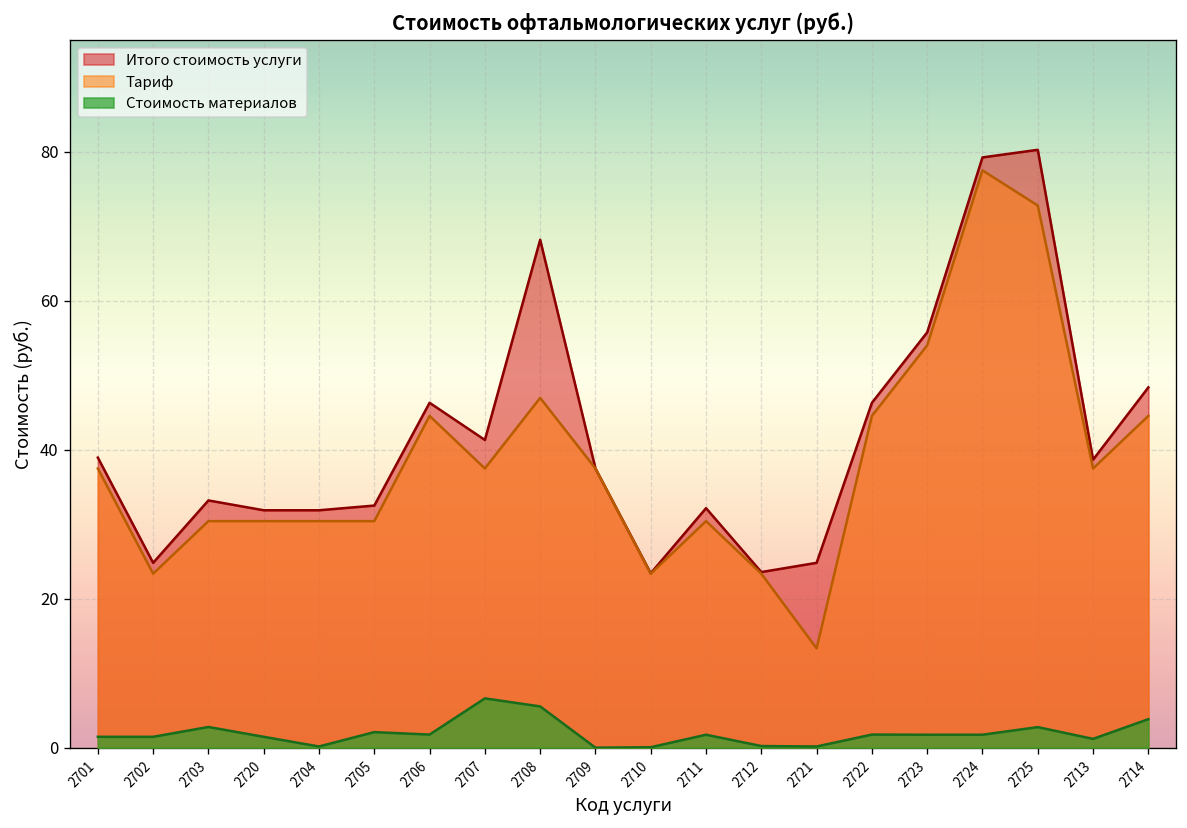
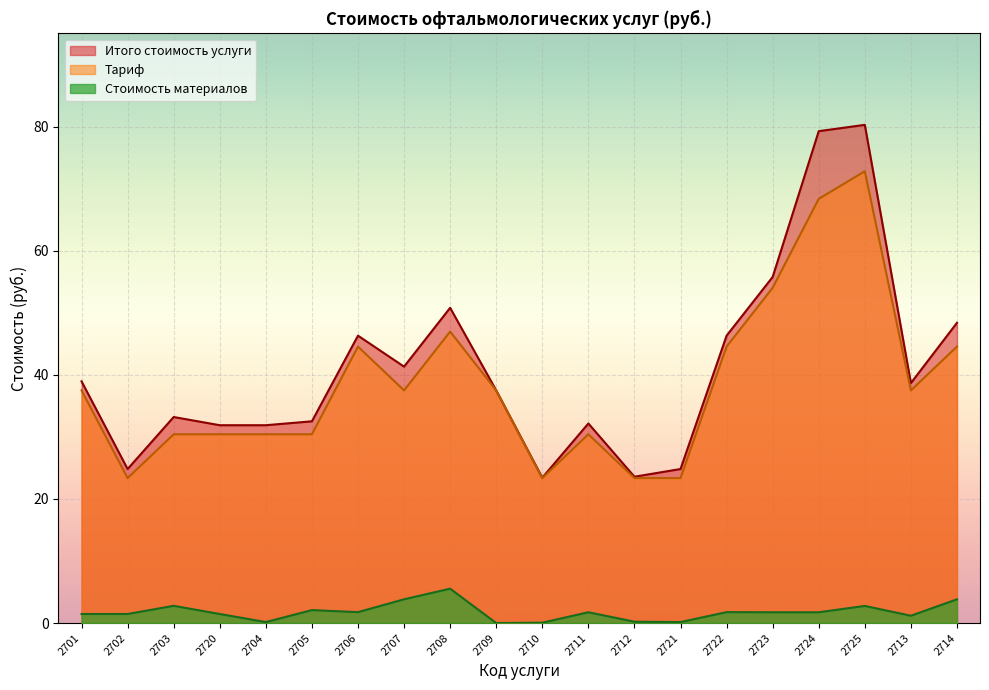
Стоимость материалов, 2707: 7 -> 4
Итого стоимость услуги, 2708: 68 -> 51
Тариф, 2721: 13 -> 23
Тариф, 2724: 78 -> 68
